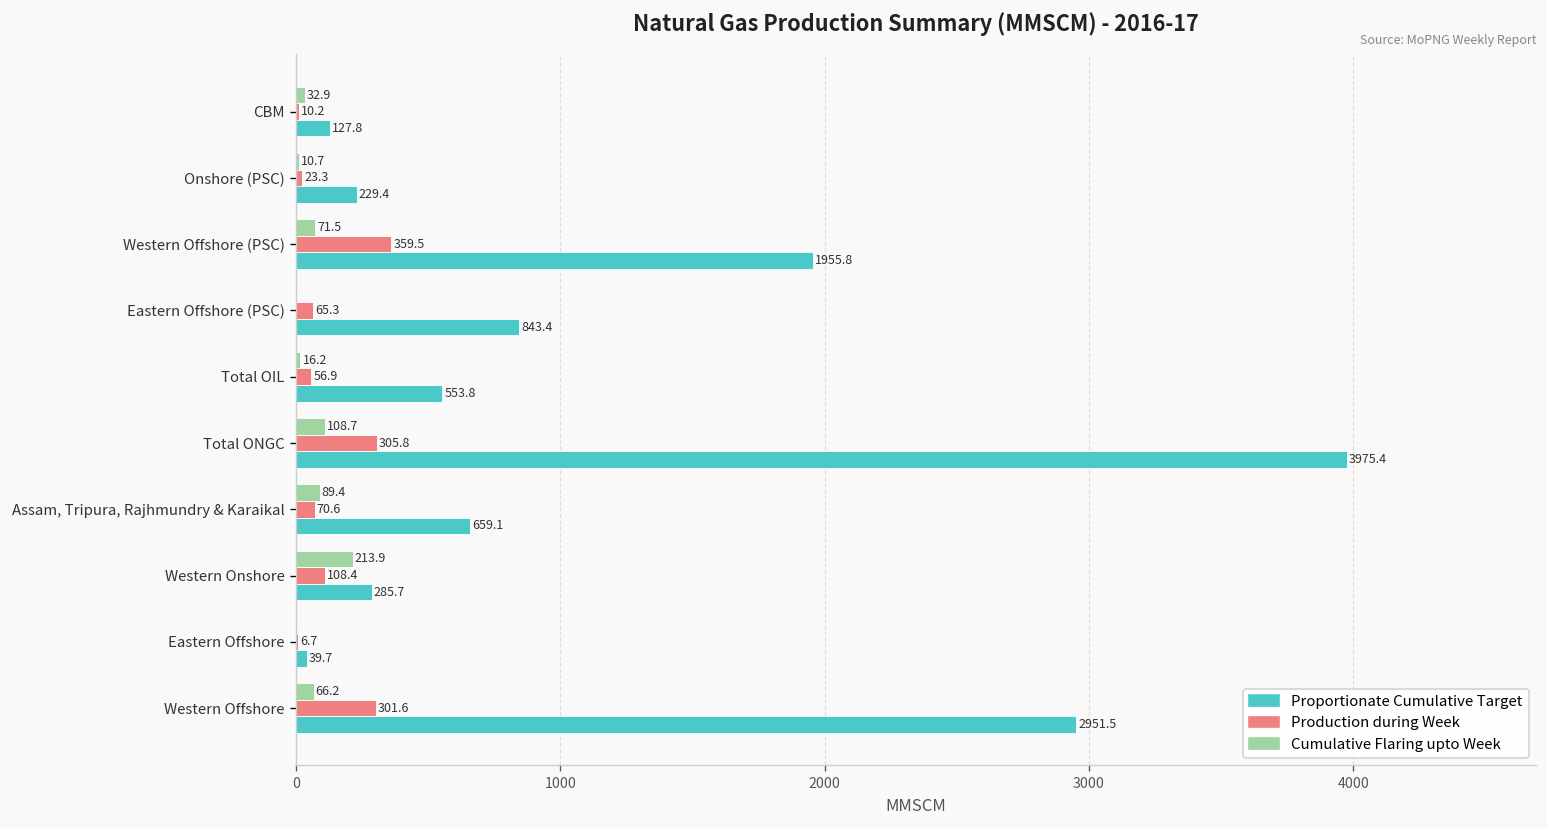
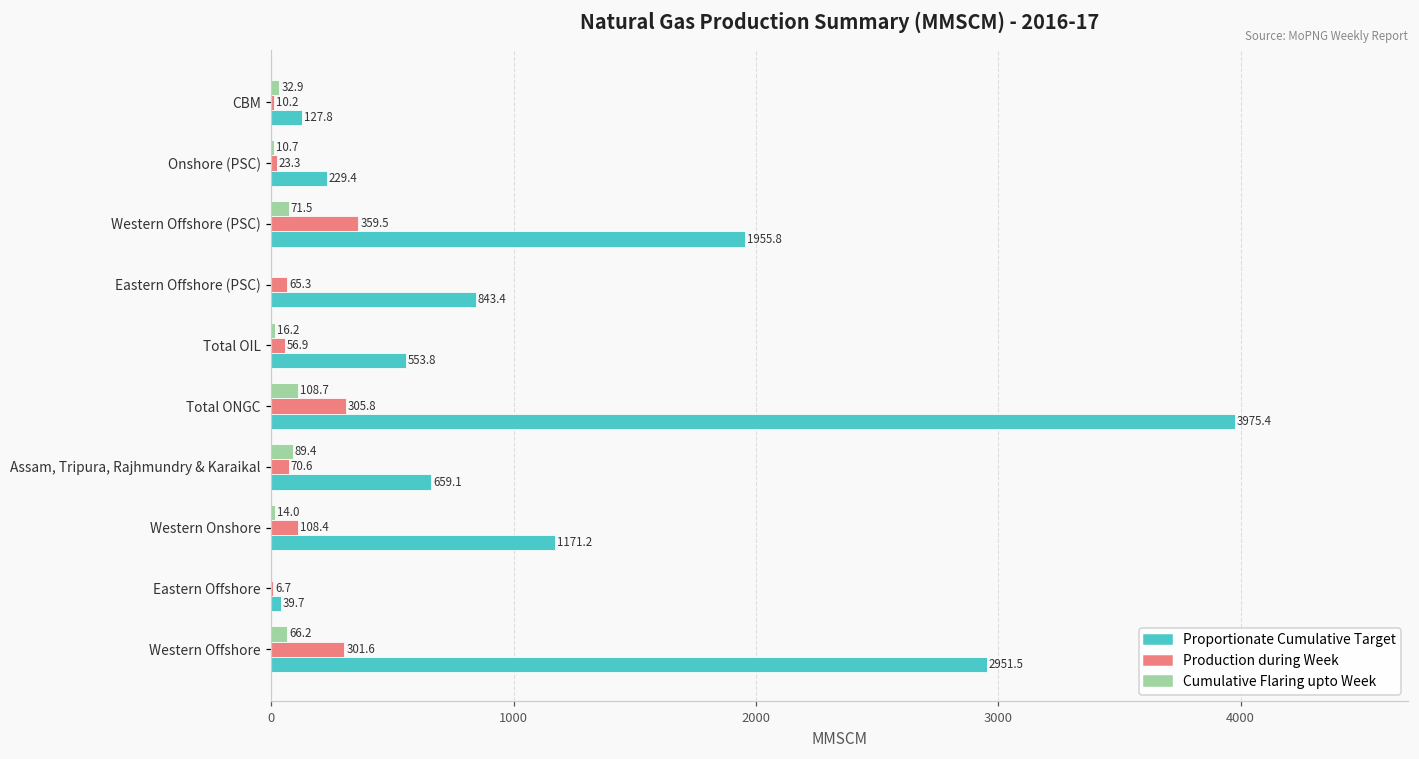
Cumulative Flaring upto Week, Western Onshore: 213.9 -> 14.0
Proportionate Cumulative Target, Western Onshore: 285.7 -> 1171.2
